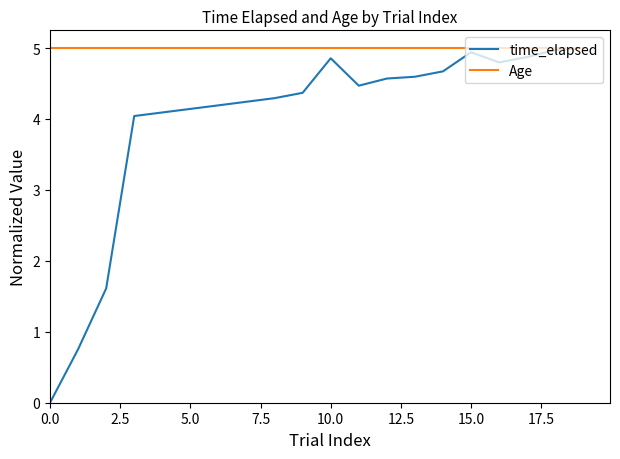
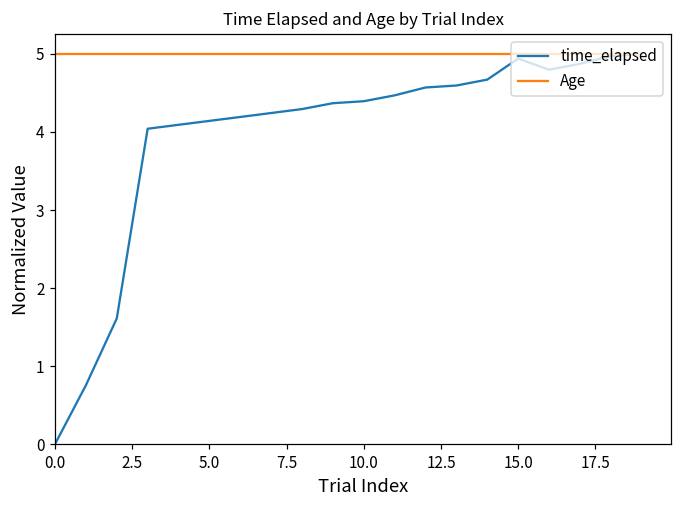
time_elapsed, 10.0: 4.9 -> 4.4
